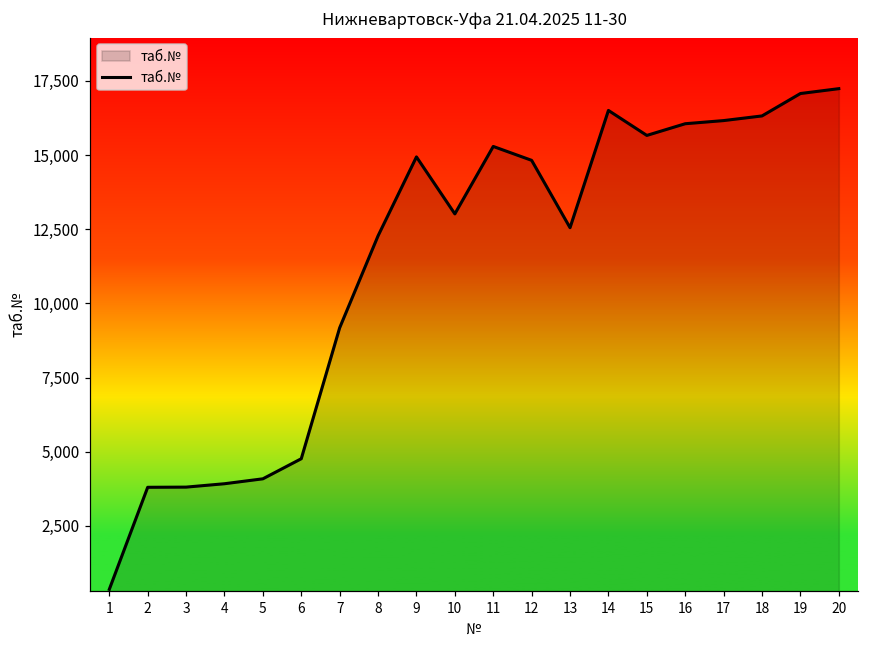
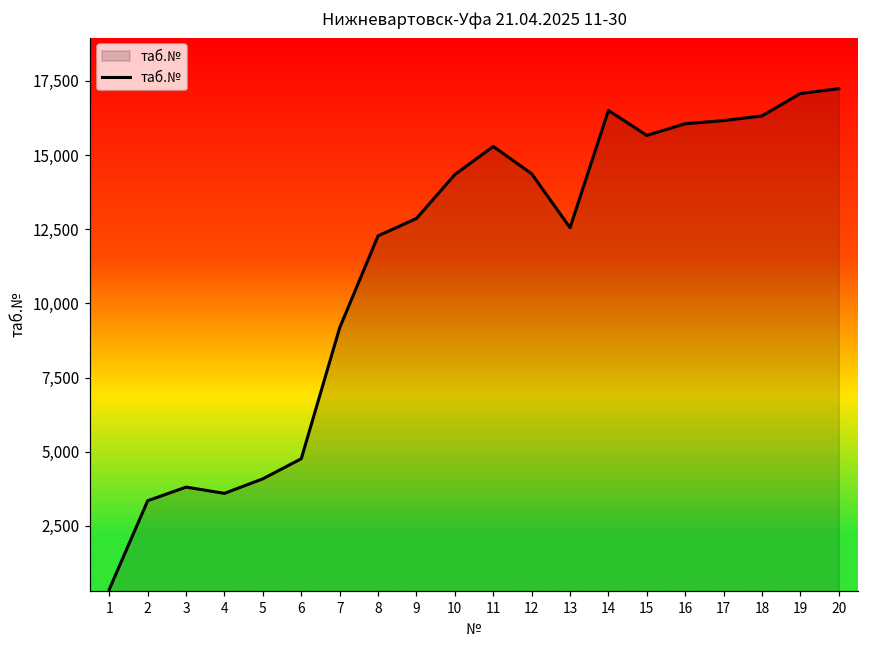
2: 3,800 -> 3,300
4: 3,900 -> 3,600
9: 14,900 -> 12,900
10: 13,000 -> 14,300
12: 14,800 -> 14,400
